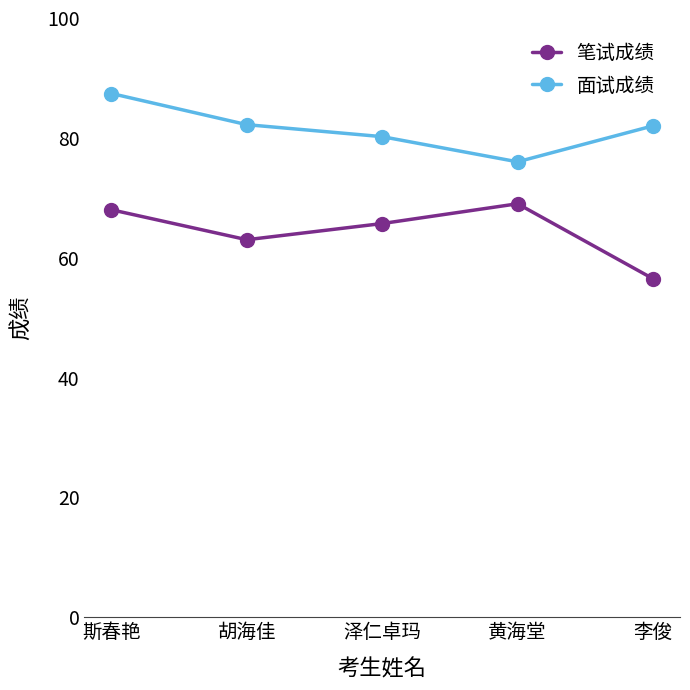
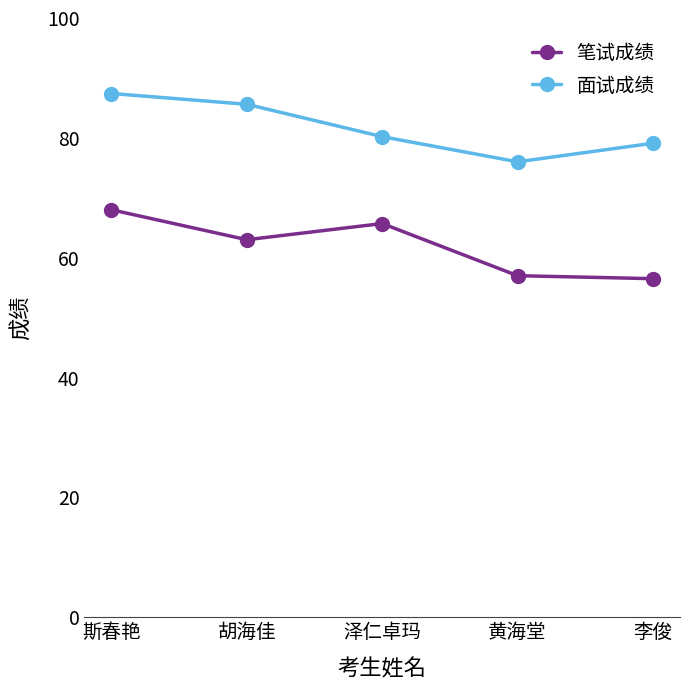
面试成绩, 胡海佳: 82 -> 86
笔试成绩, 黄海堂: 69 -> 57
面试成绩, 李俊: 82 -> 79
